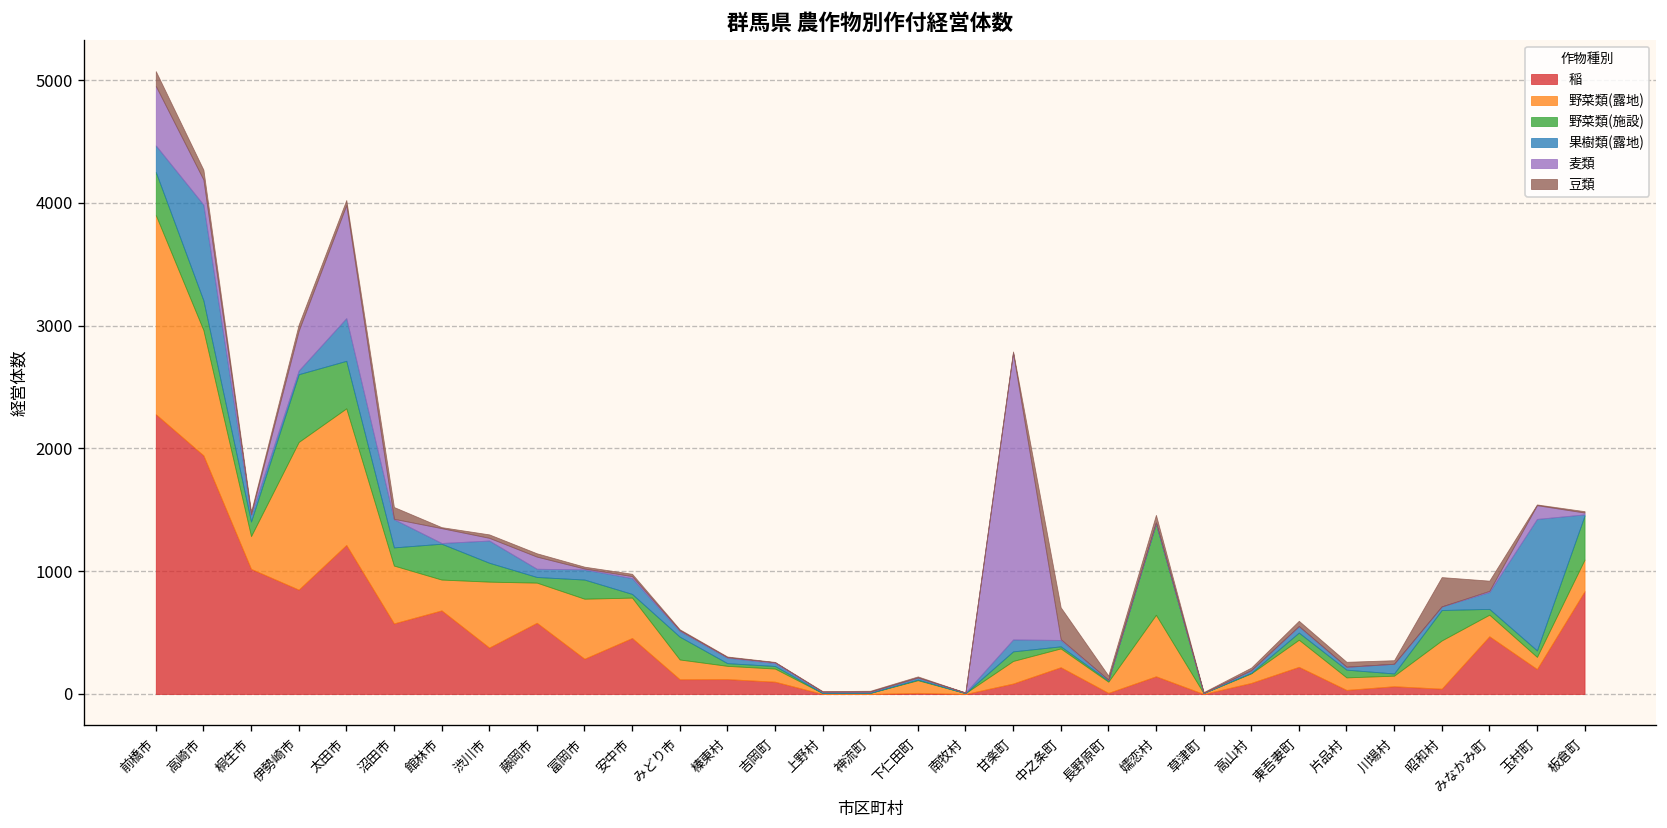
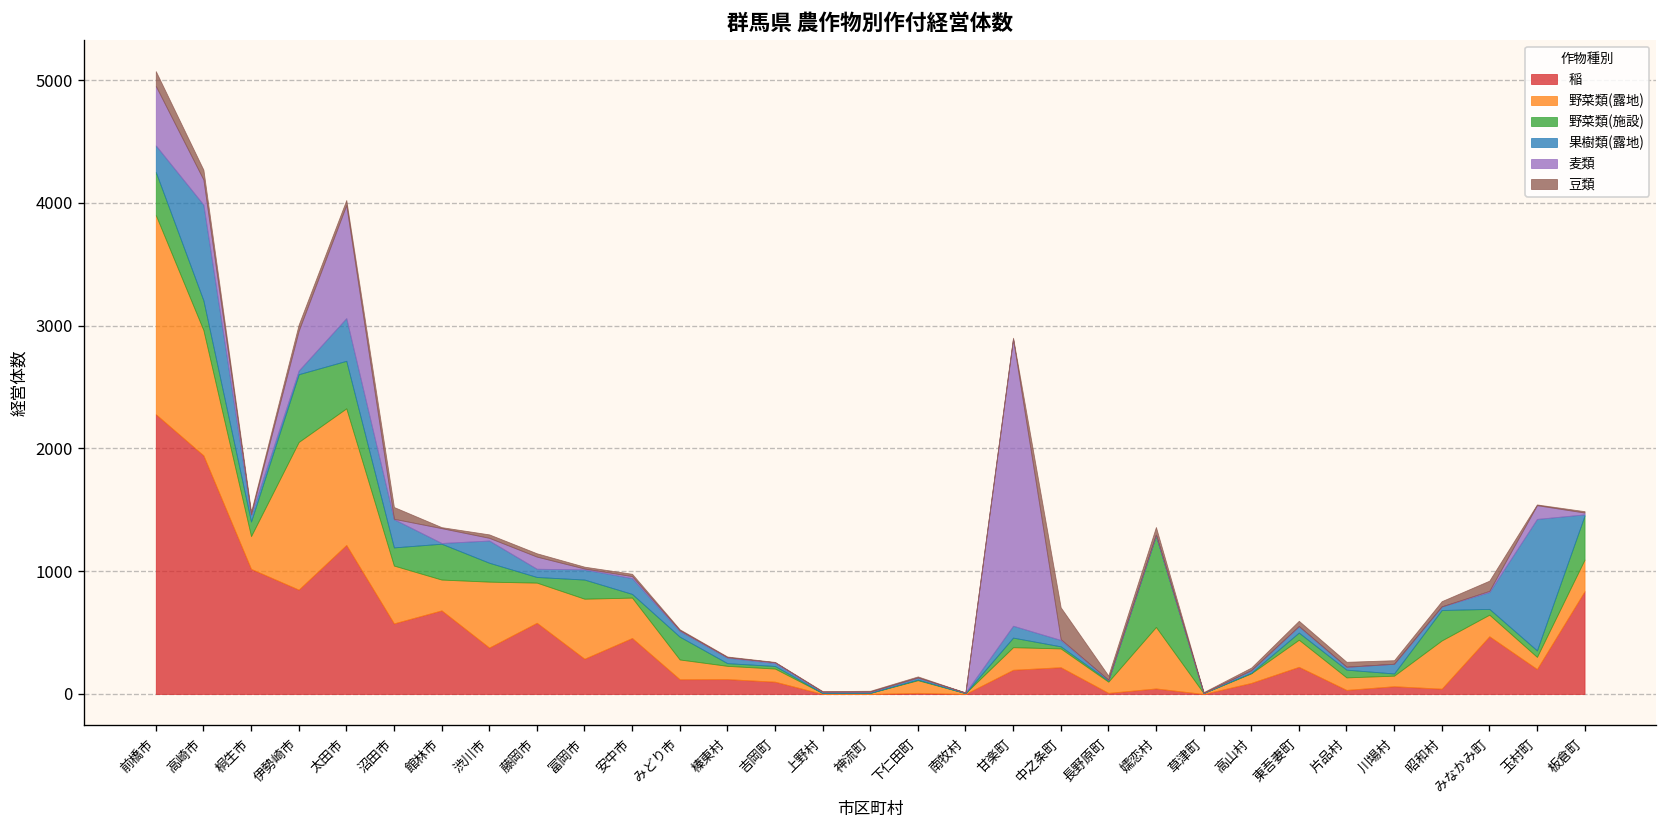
稲, 甘楽町: 90 -> 200
稲, 嬬恋村: 140 -> 50
豆類, 昭和村: 240 -> 40
